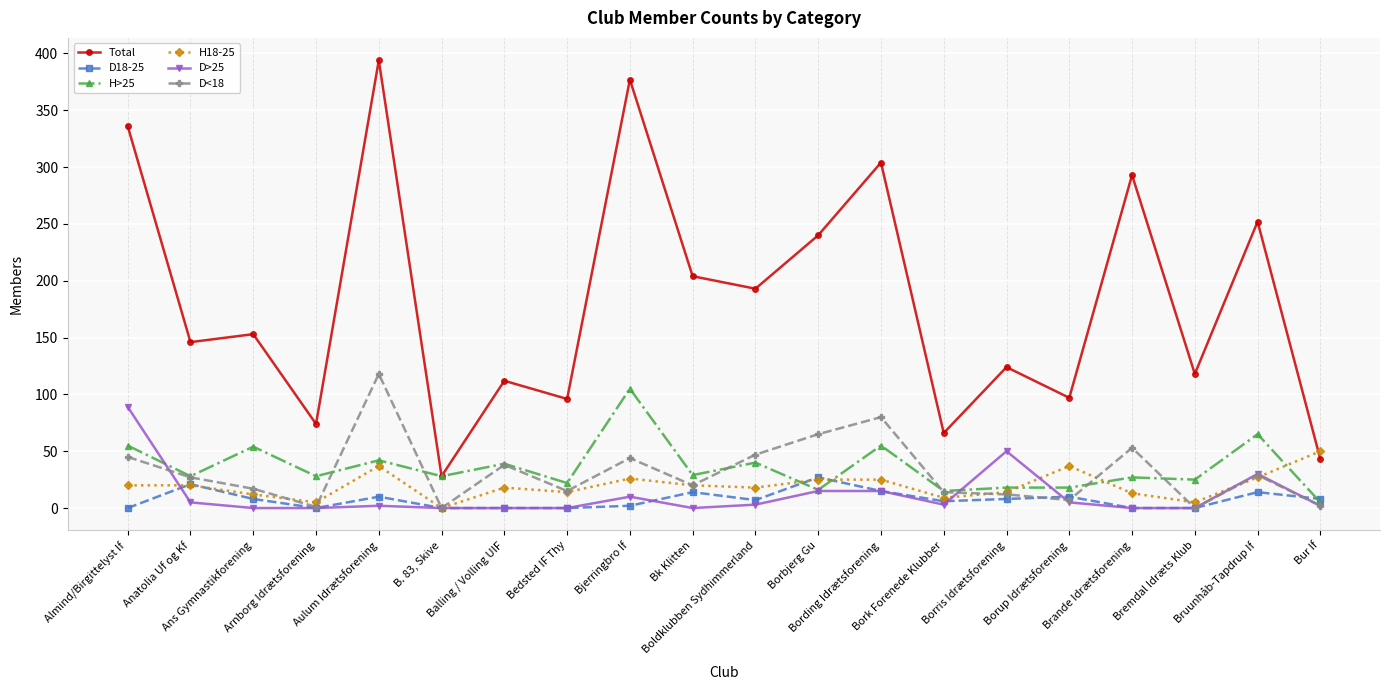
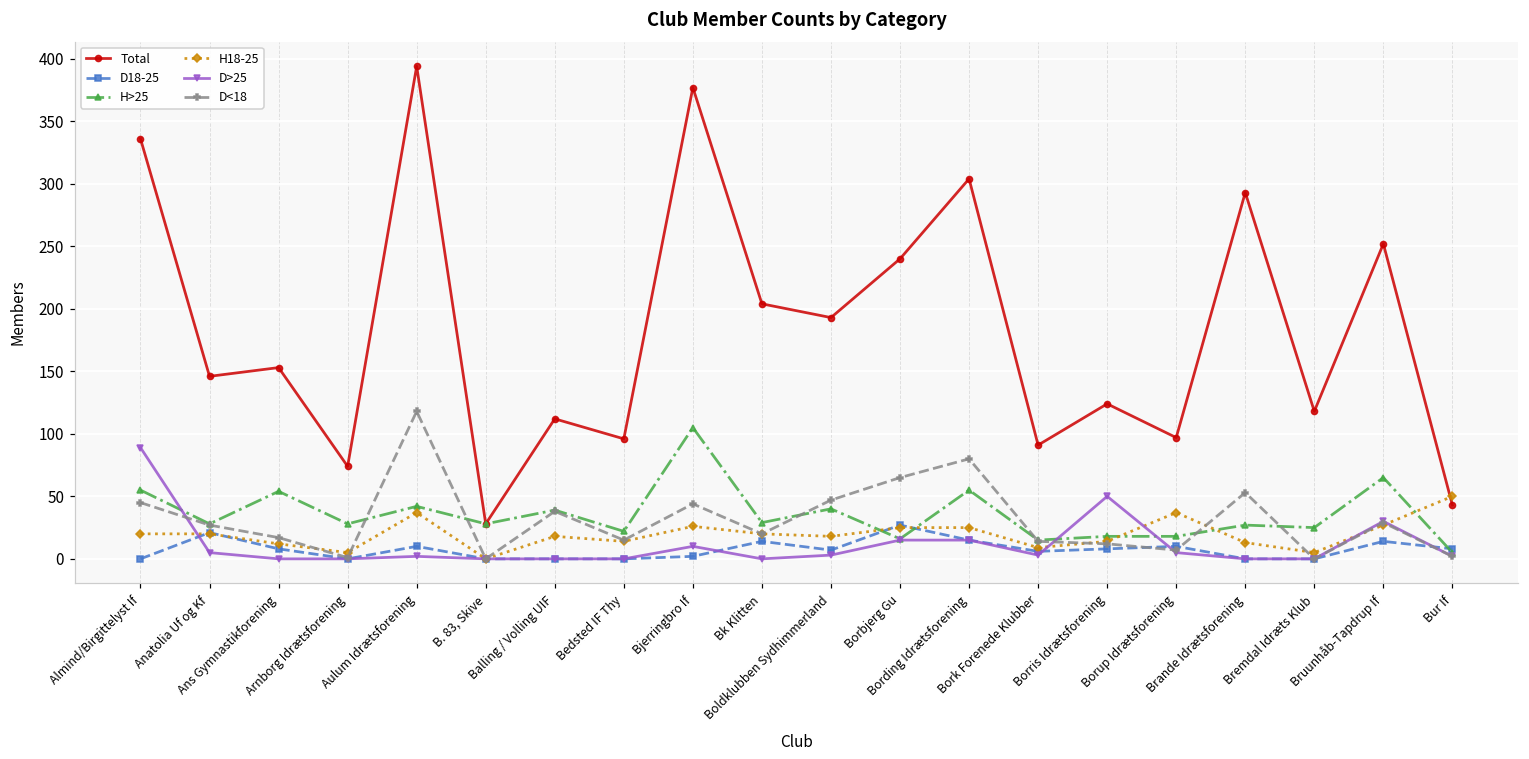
Total, Bork Forenede Klubber: 66 -> 91
